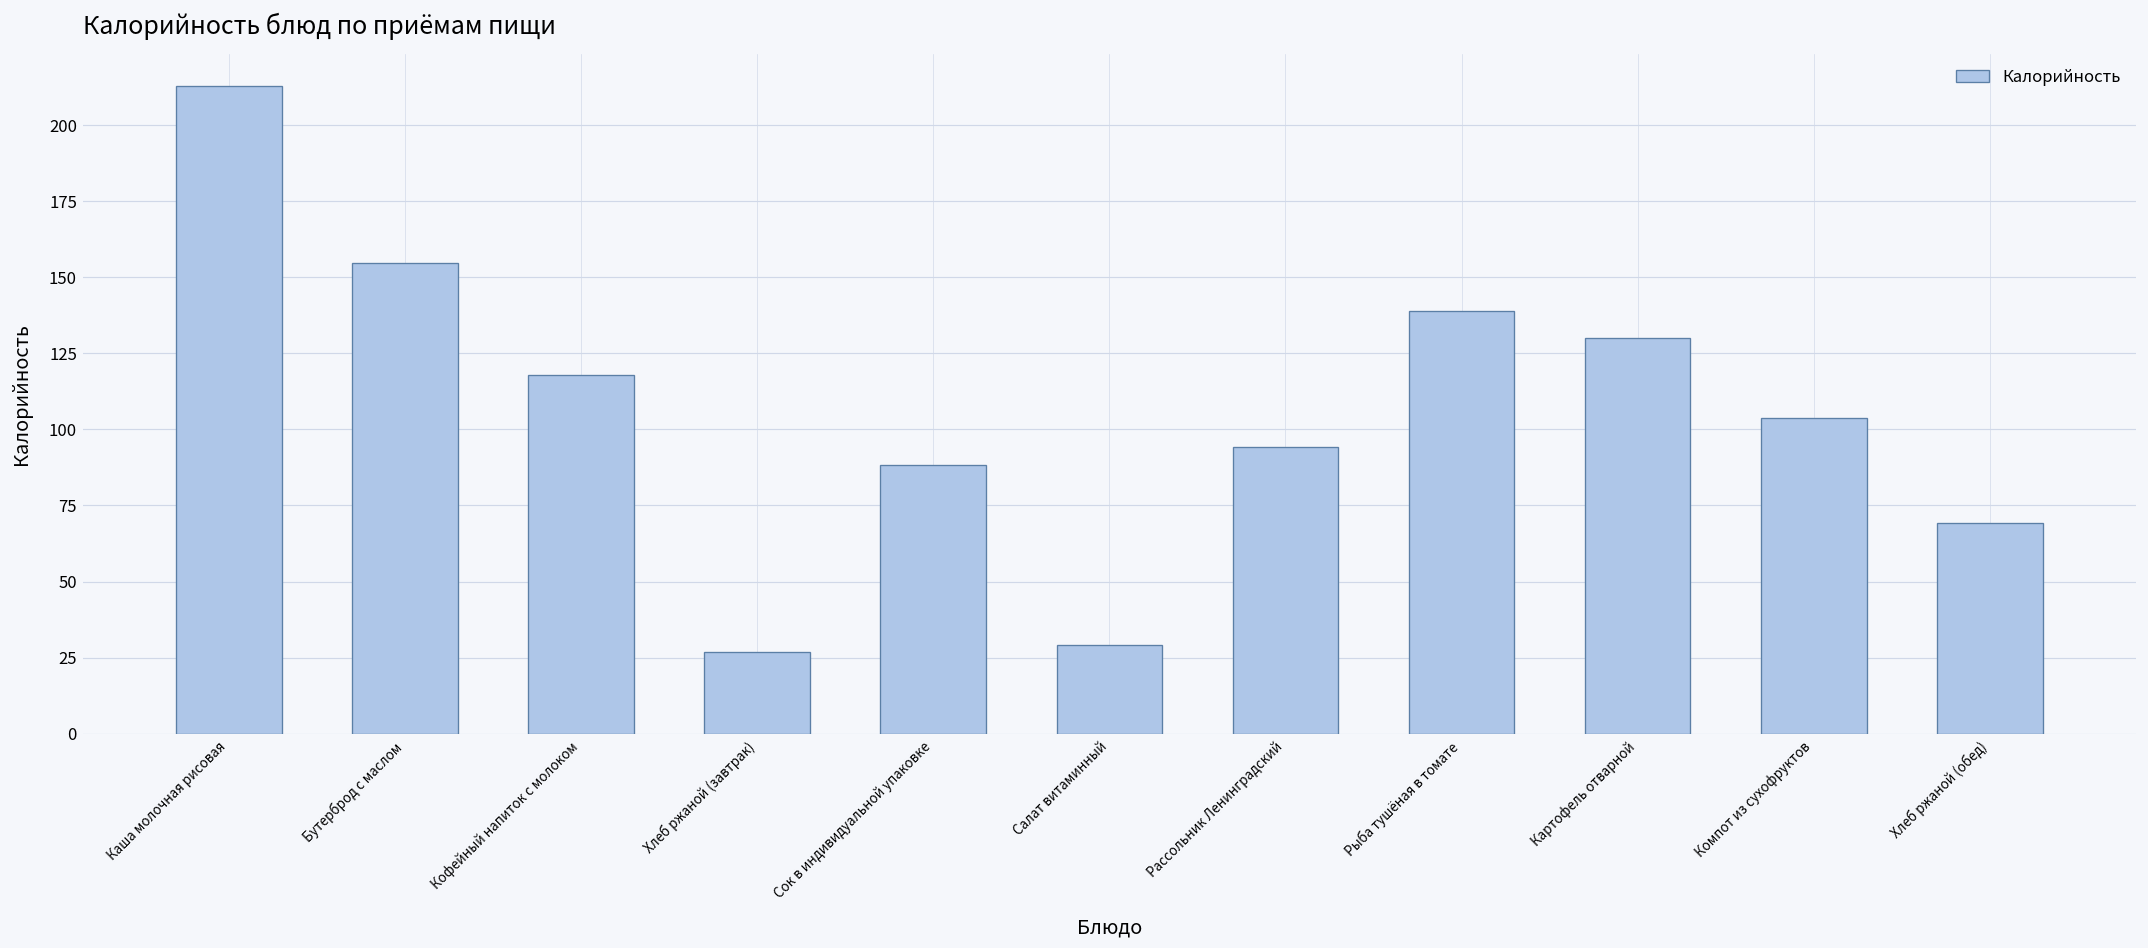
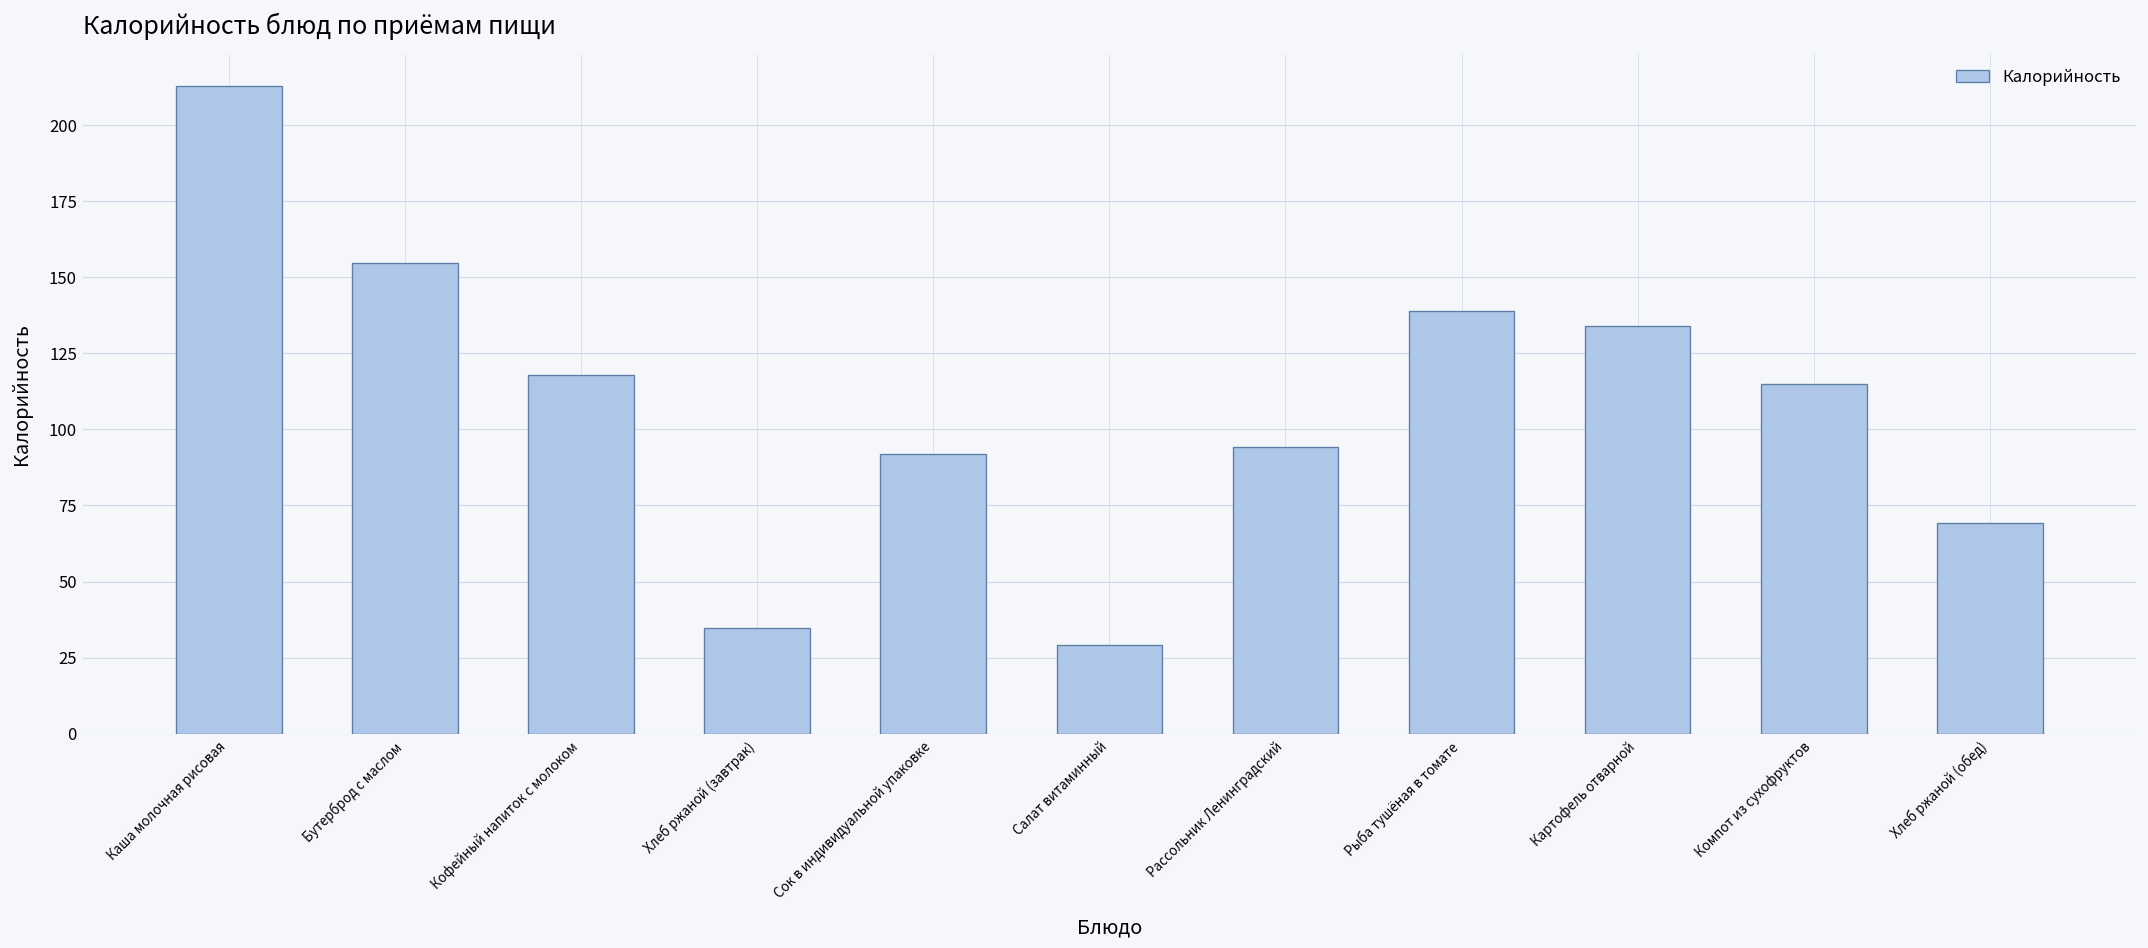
Хлеб ржаной (завтрак): 27 -> 35
Сок в индивидуальной упаковке: 88 -> 92
Картофель отварной: 130 -> 134
Компот из сухофруктов: 104 -> 115
